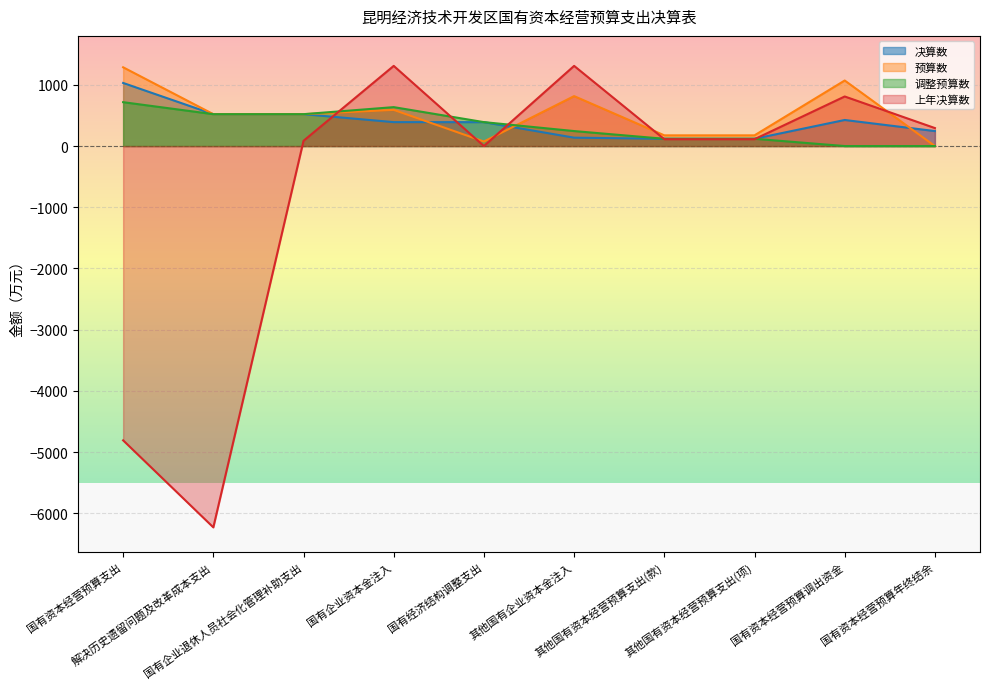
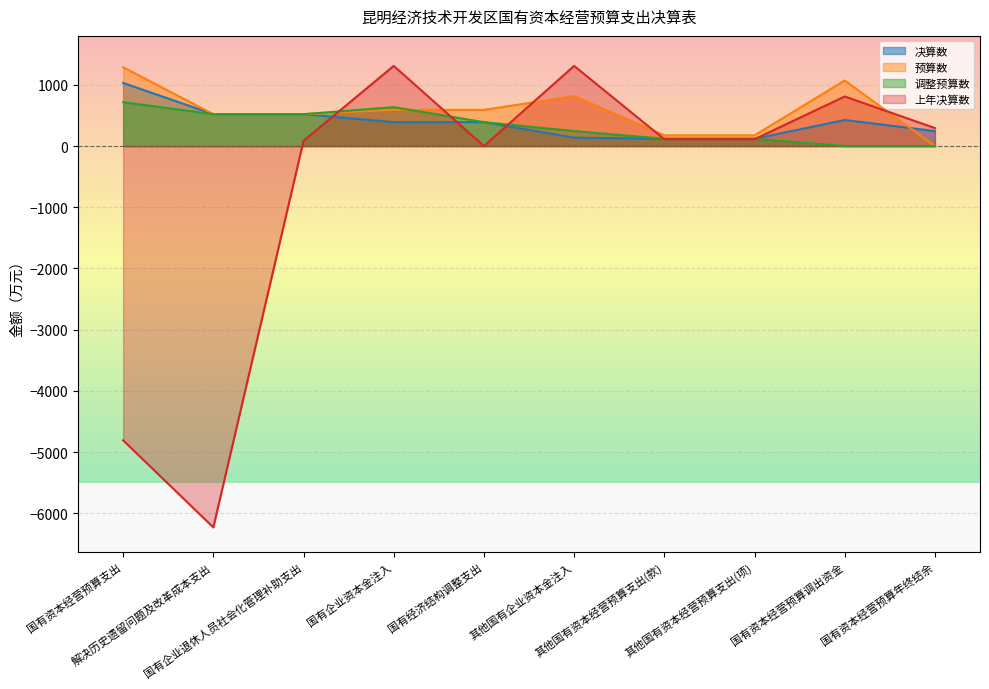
预算数, 国有经济结构调整支出: 100 -> 600
